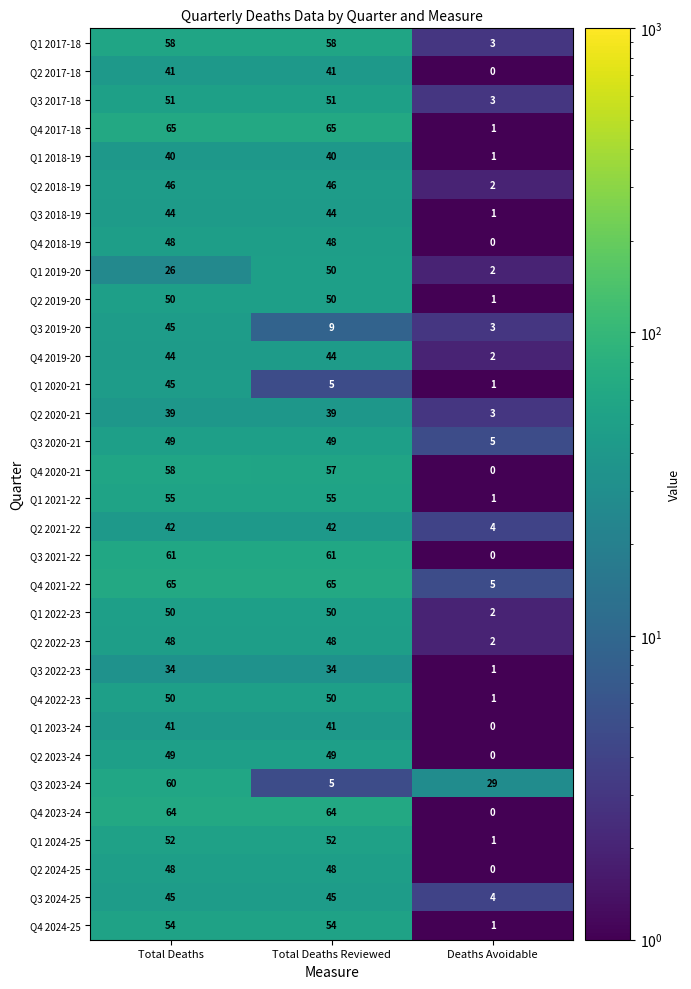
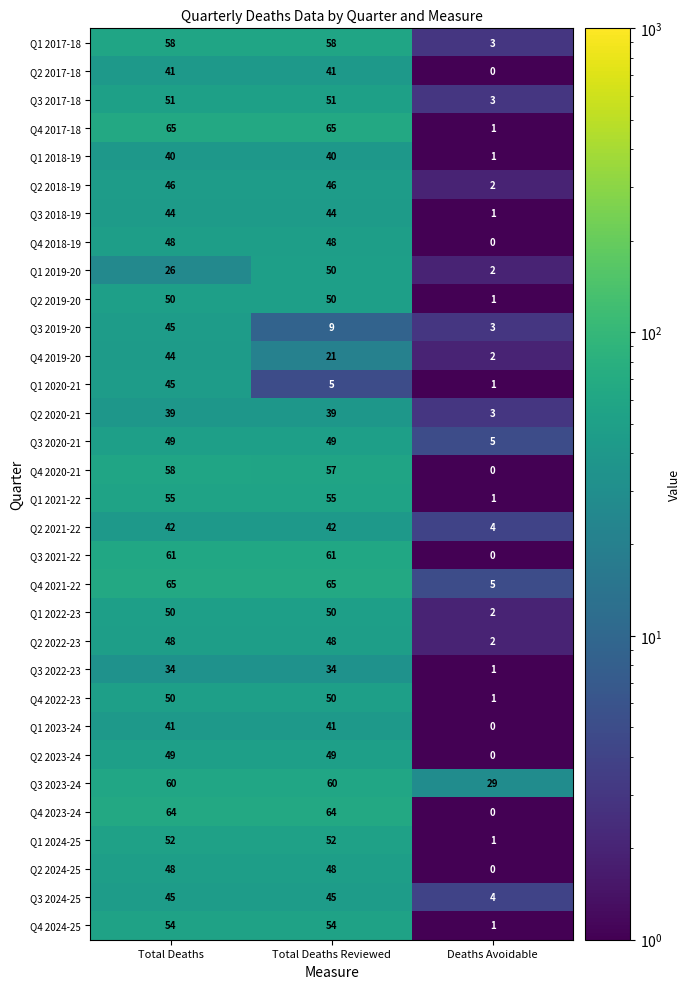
Q4 2019-20, Total Deaths Reviewed: 44 -> 21
Q3 2023-24, Total Deaths Reviewed: 5 -> 60
